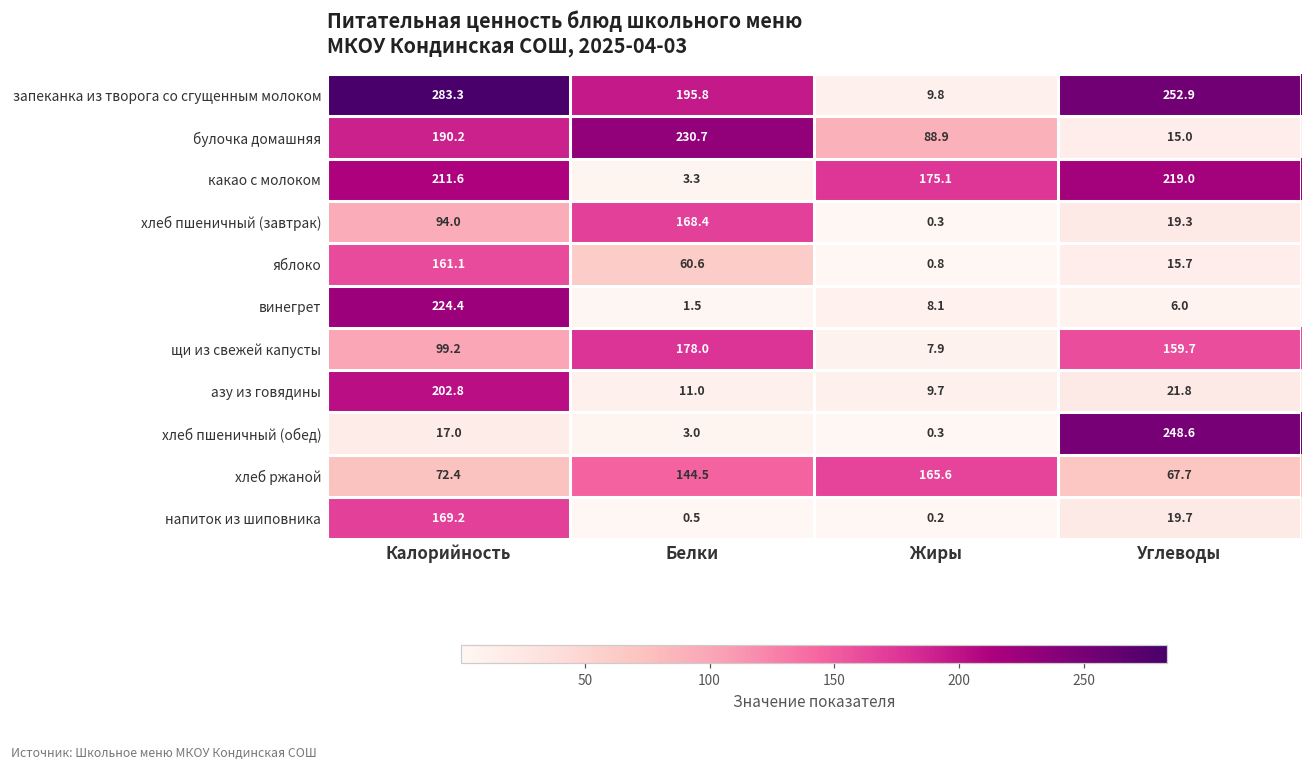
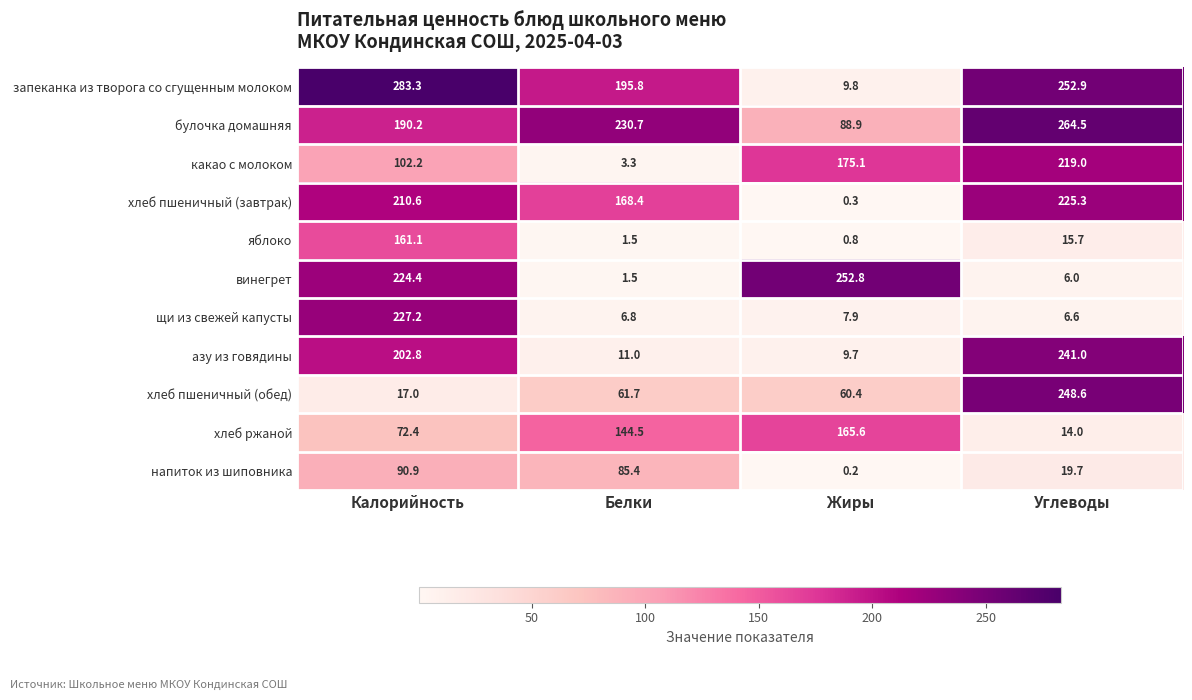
булочка домашняя, Углеводы: 15.0 -> 264.5
какао с молоком, Калорийность: 211.6 -> 102.2
хлеб пшеничный (завтрак), Калорийность: 94.0 -> 210.6
хлеб пшеничный (завтрак), Углеводы: 19.3 -> 225.3
яблоко, Белки: 60.6 -> 1.5
винегрет, Жиры: 8.1 -> 252.8
щи из свежей капусты, Калорийность: 99.2 -> 227.2
щи из свежей капусты, Белки: 178.0 -> 6.8
щи из свежей капусты, Углеводы: 159.7 -> 6.6
азу из говядины, Углеводы: 21.8 -> 241.0
хлеб пшеничный (обед), Белки: 3.0 -> 61.7
хлеб пшеничный (обед), Жиры: 0.3 -> 60.4
хлеб ржаной, Углеводы: 67.7 -> 14.0
напиток из шиповника, Калорийность: 169.2 -> 90.9
напиток из шиповника, Белки: 0.5 -> 85.4
